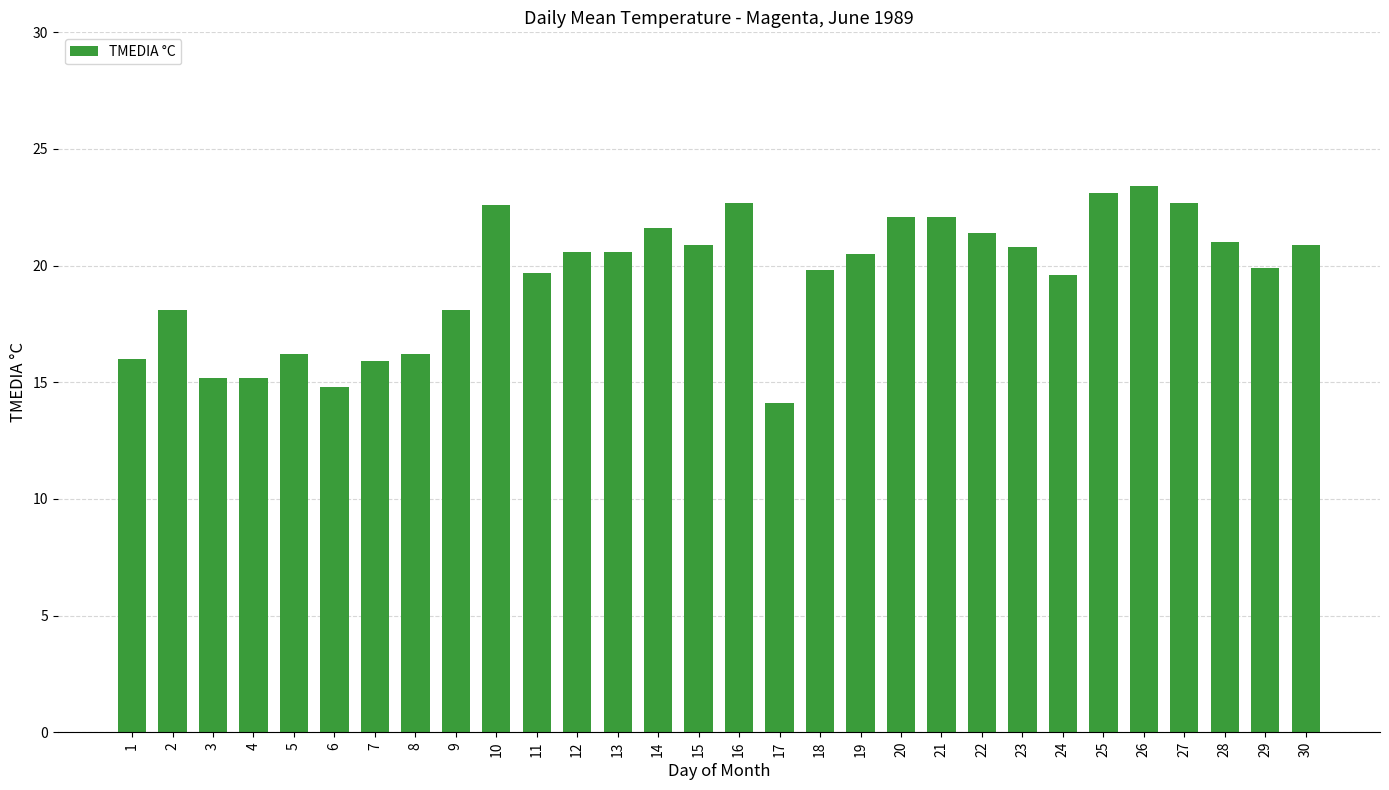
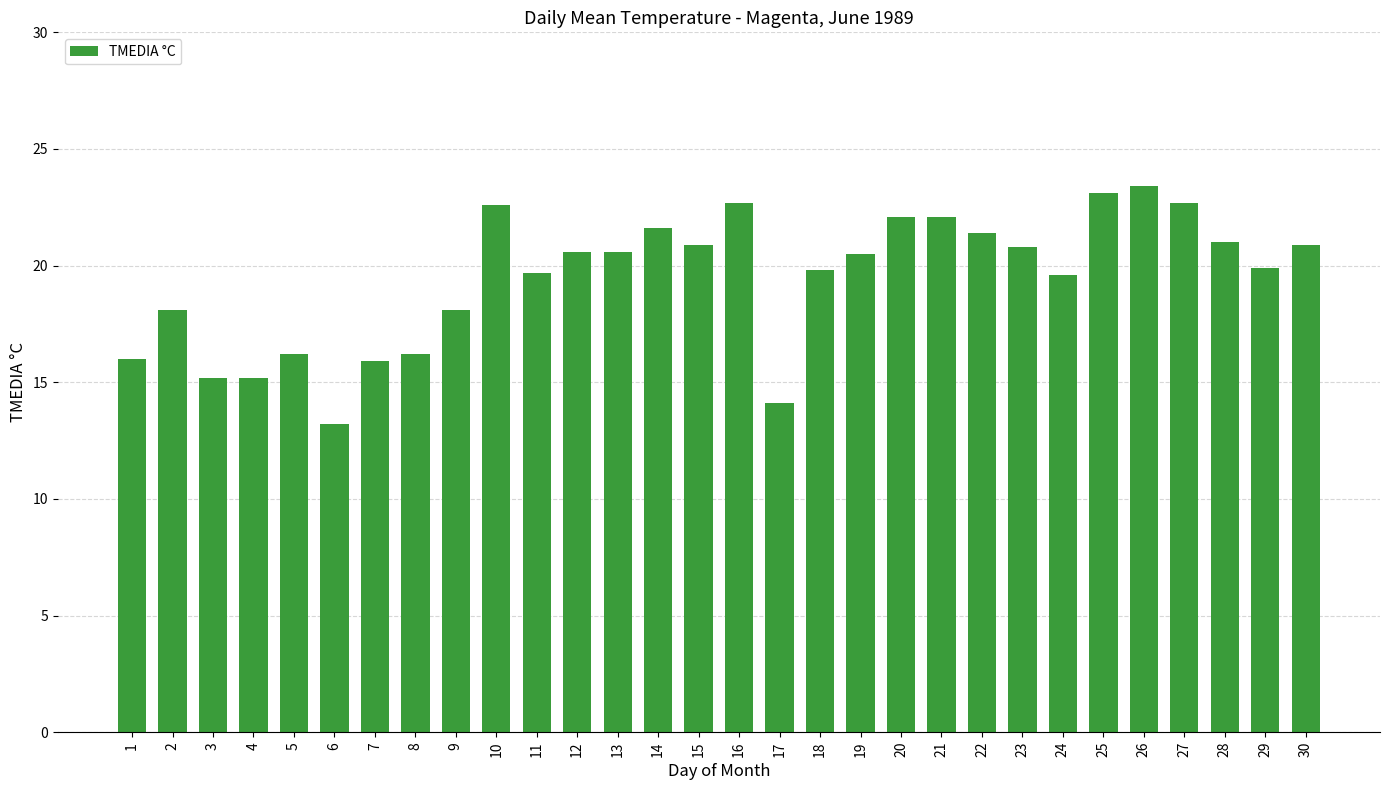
6: 14.8 -> 13.2
